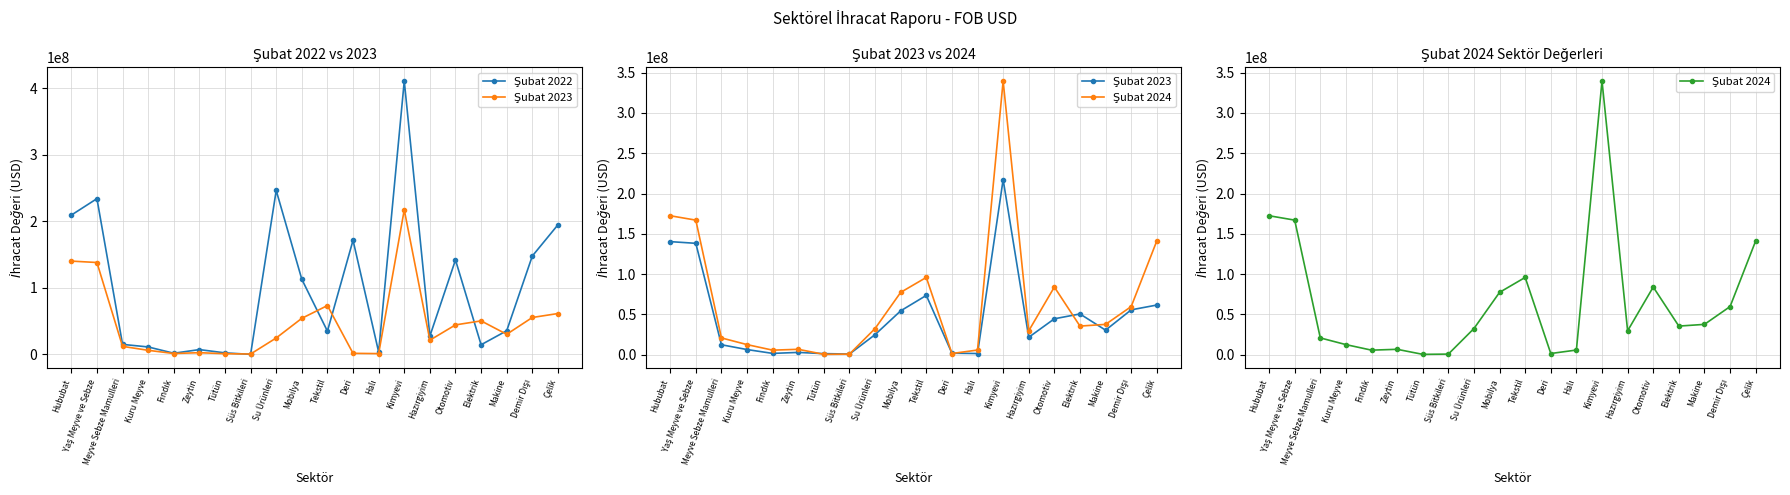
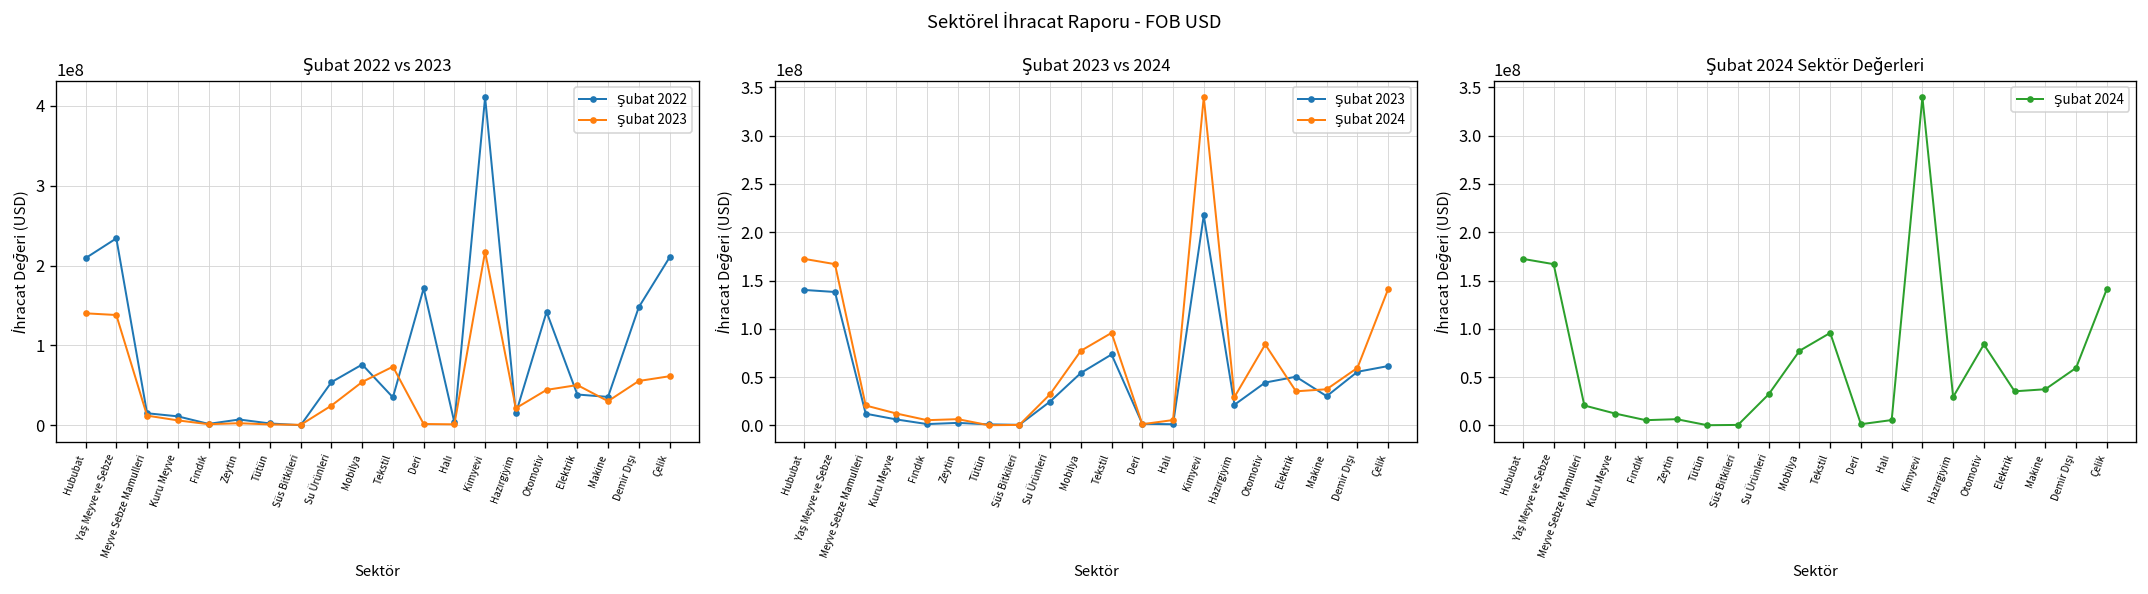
Şubat 2022 vs 2023, Şubat 2022, Su Ürünleri: 250000000 -> 50000000
Şubat 2022 vs 2023, Şubat 2022, Mobilya: 110000000 -> 80000000
Şubat 2022 vs 2023, Şubat 2022, Hazırgiyim: 30000000 -> 10000000
Şubat 2022 vs 2023, Şubat 2022, Elektrik: 10000000 -> 40000000
Şubat 2022 vs 2023, Şubat 2022, Çelik: 190000000 -> 210000000
